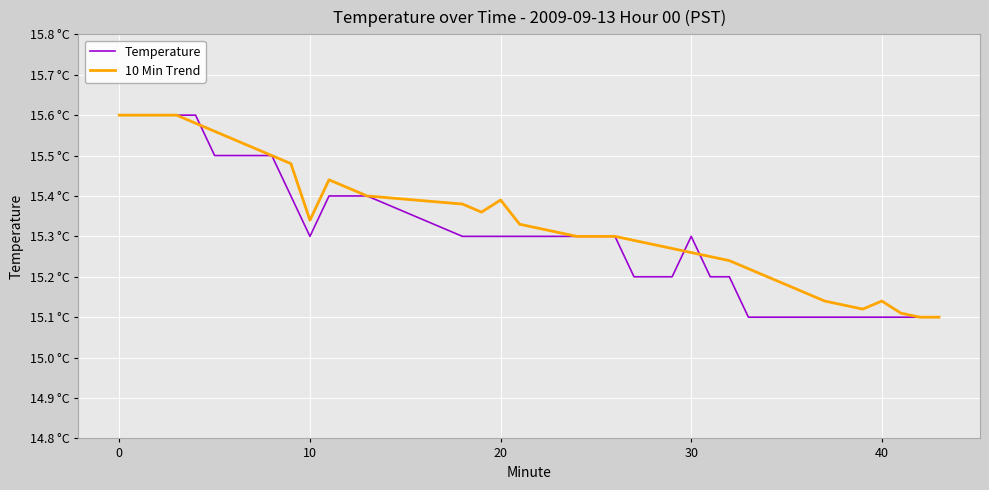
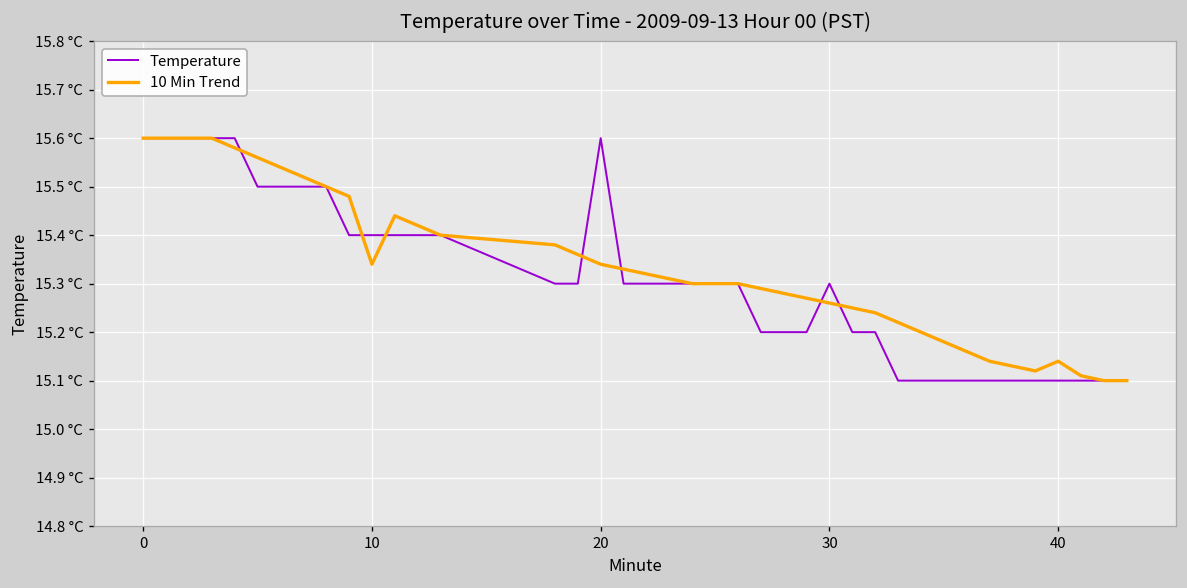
Temperature, 10: 15.3 °C -> 15.4 °C
Temperature, 20: 15.3 °C -> 15.6 °C
10 Min Trend, 20: 15.39 °C -> 15.34 °C
